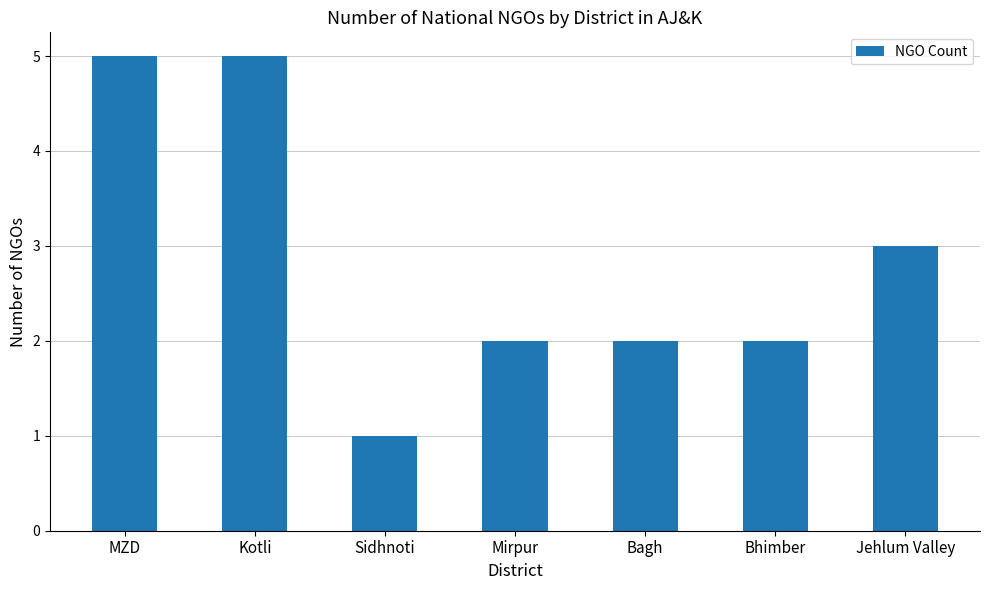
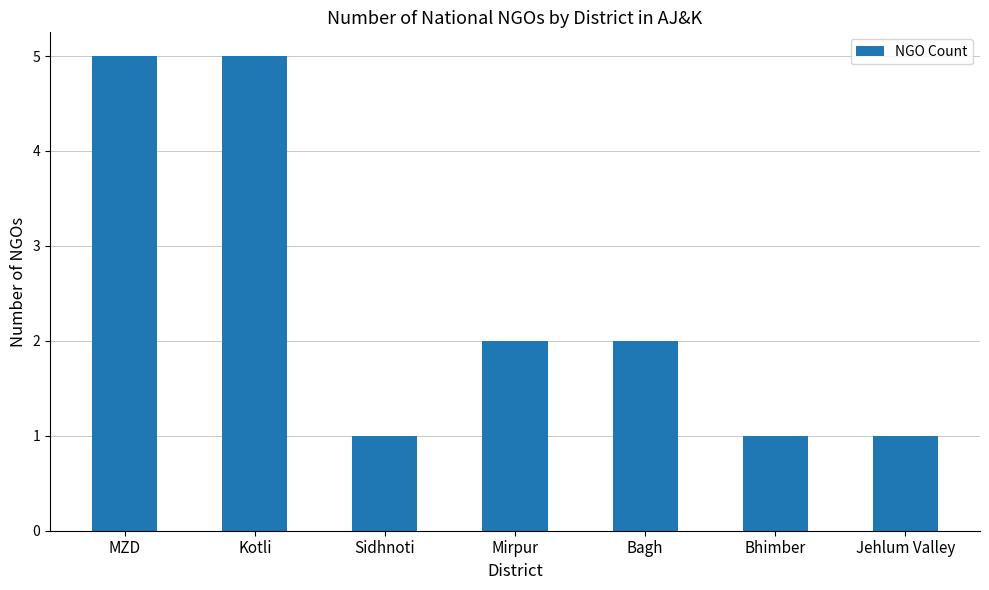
Bhimber: 2 -> 1
Jehlum Valley: 3 -> 1
